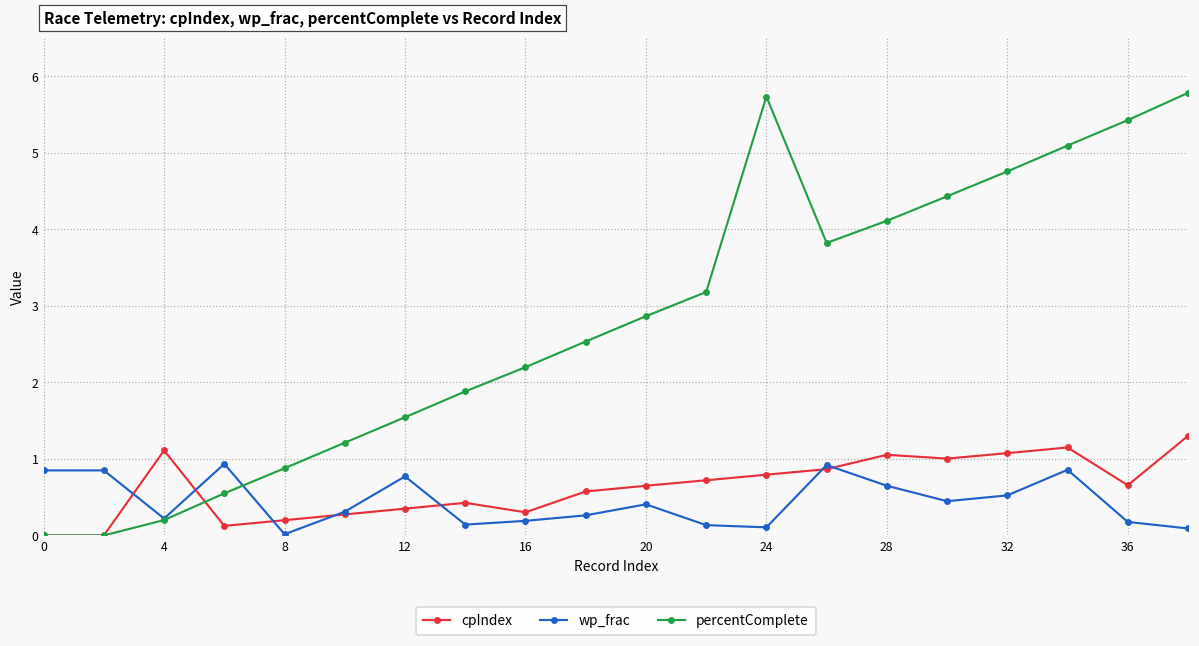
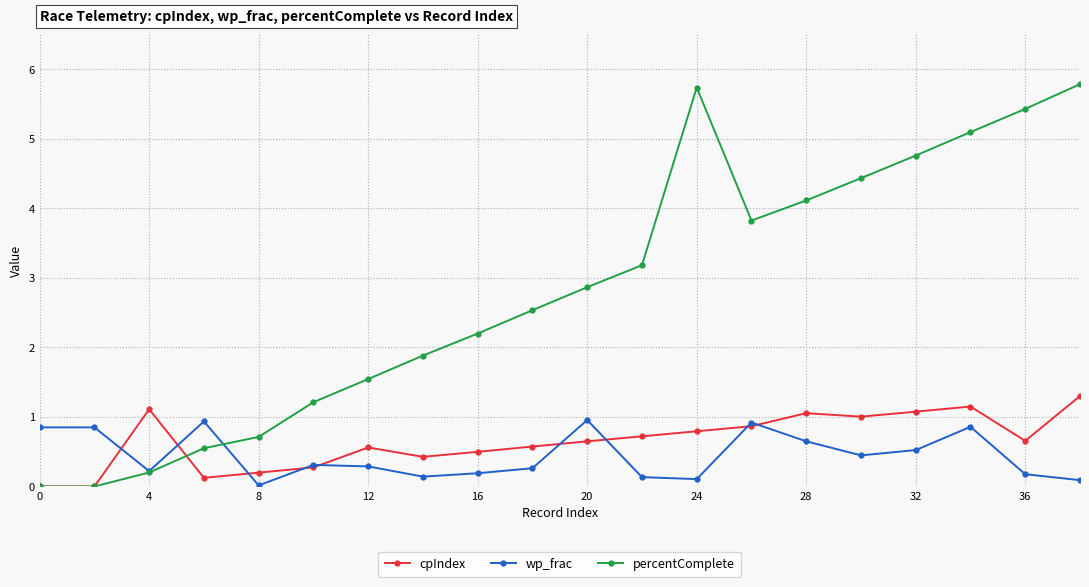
percentComplete, 8: 0.9 -> 0.7
cpIndex, 12: 0.3 -> 0.6
wp_frac, 12: 0.8 -> 0.3
cpIndex, 16: 0.3 -> 0.5
wp_frac, 20: 0.4 -> 1.0
